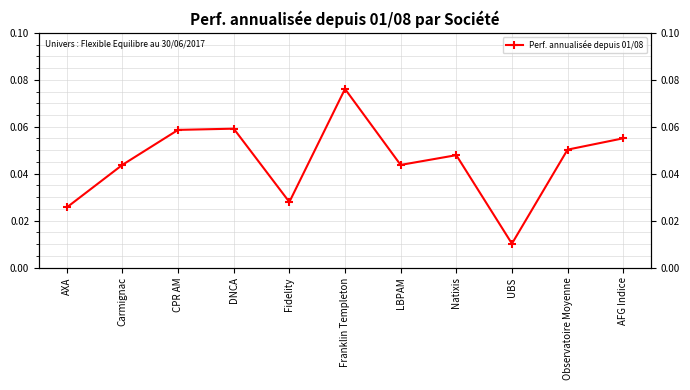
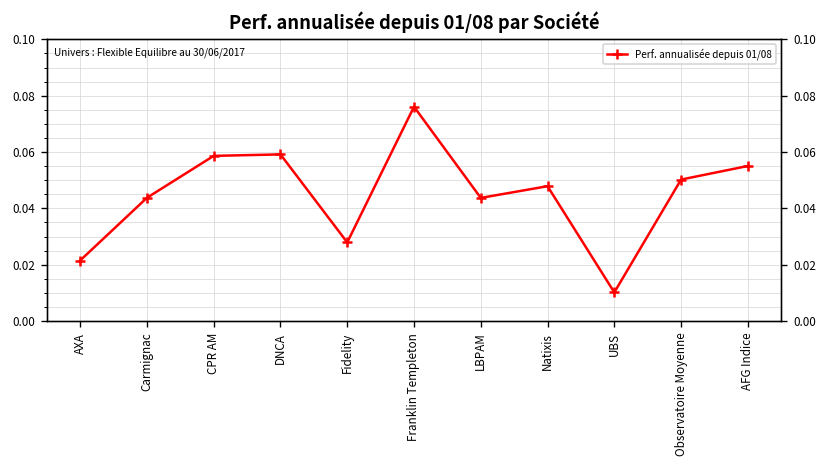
AXA: 0.026 -> 0.021
